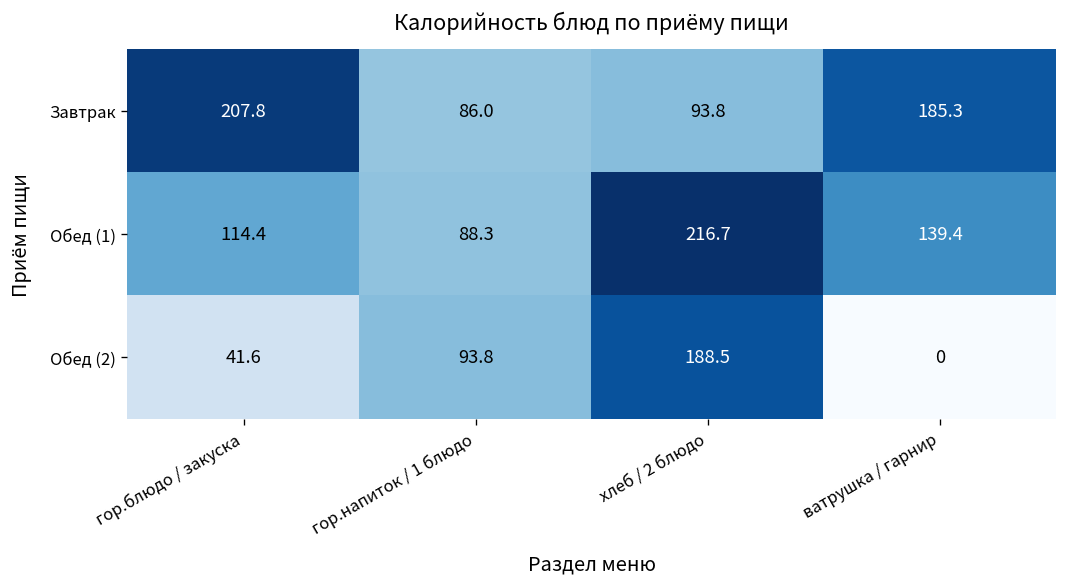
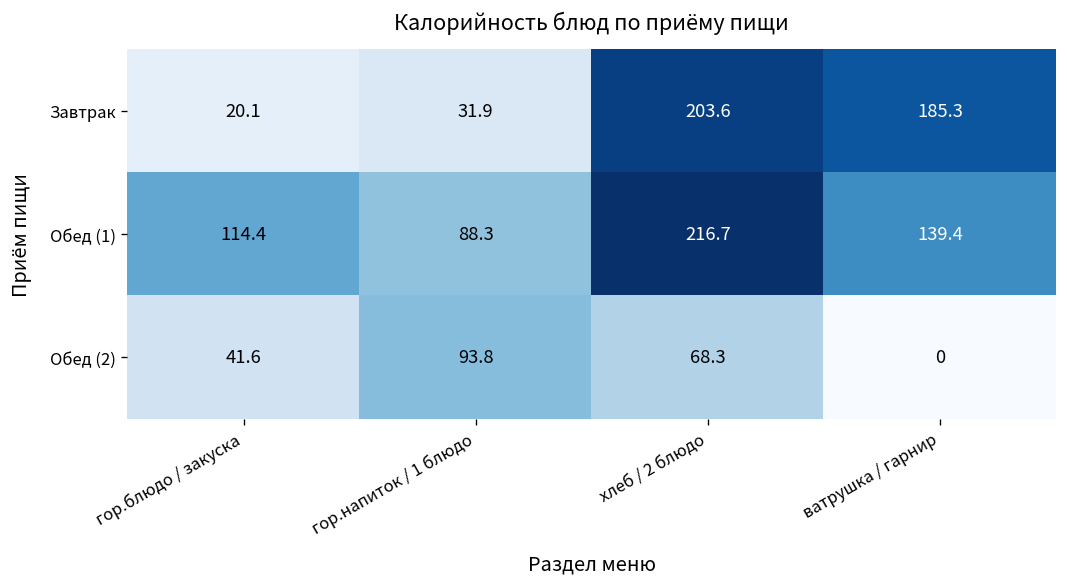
Завтрак, гор.блюдо / закуска: 207.8 -> 20.1
Завтрак, гор.напиток / 1 блюдо: 86.0 -> 31.9
Завтрак, хлеб / 2 блюдо: 93.8 -> 203.6
Обед (2), хлеб / 2 блюдо: 188.5 -> 68.3
